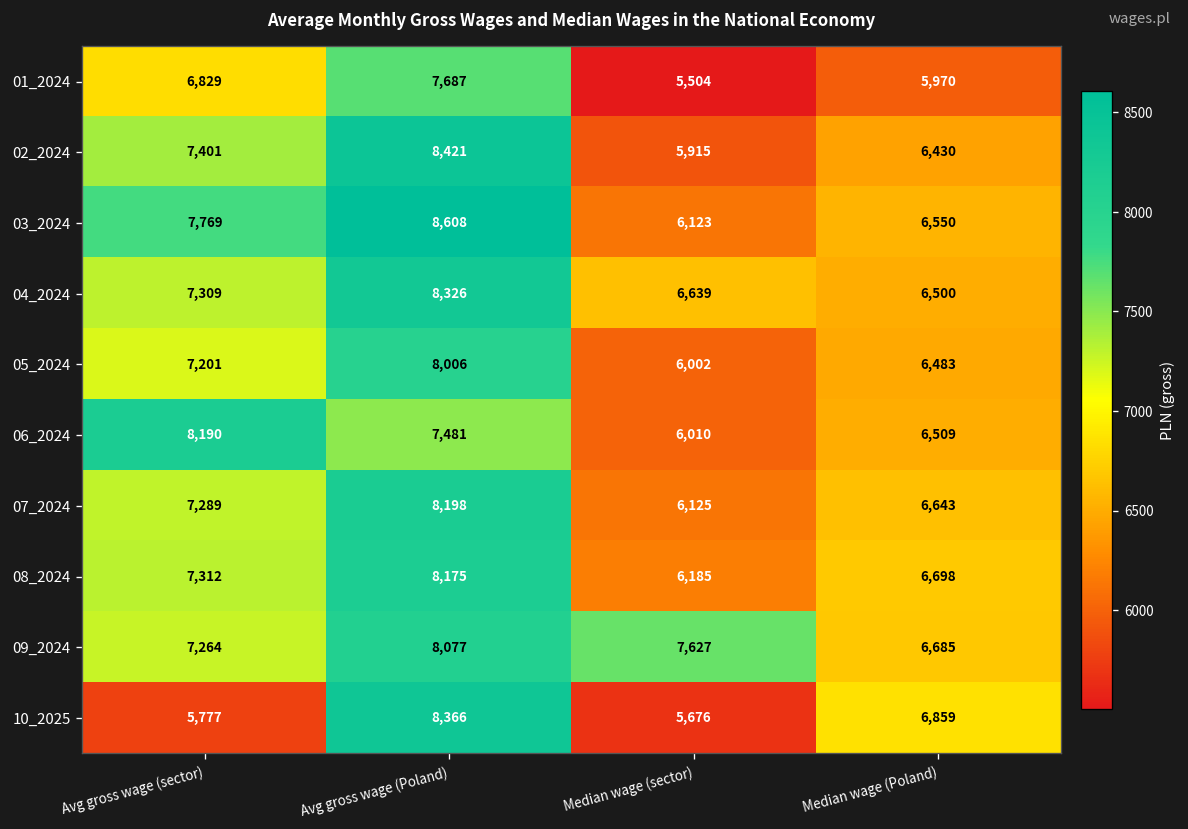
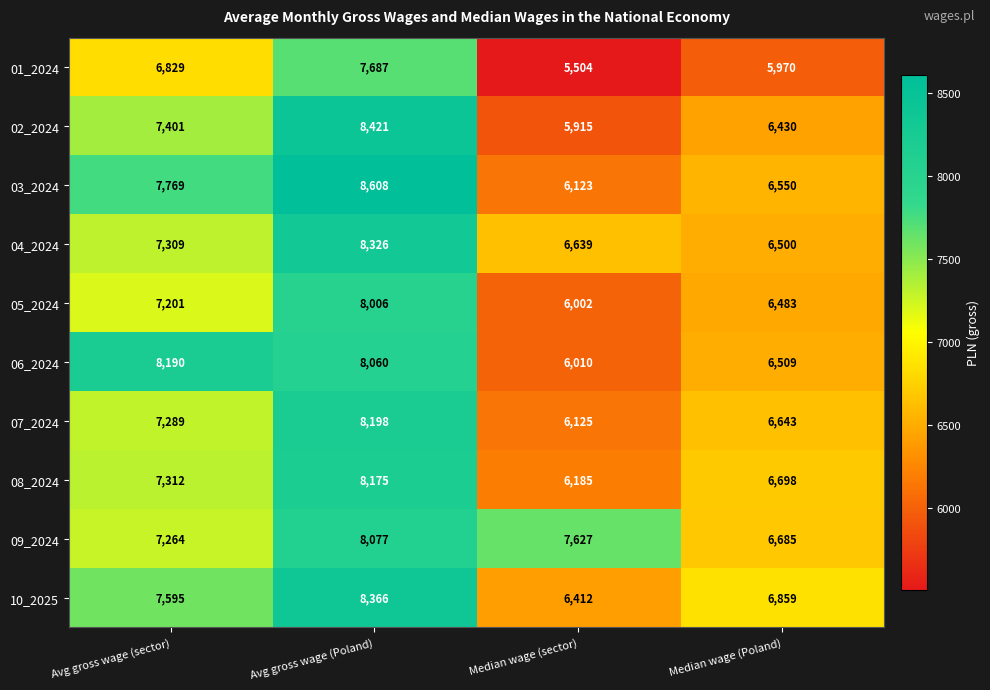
06_2024, Avg gross wage (Poland): 7,481 -> 8,060
10_2025, Avg gross wage (sector): 5,777 -> 7,595
10_2025, Median wage (sector): 5,676 -> 6,412
